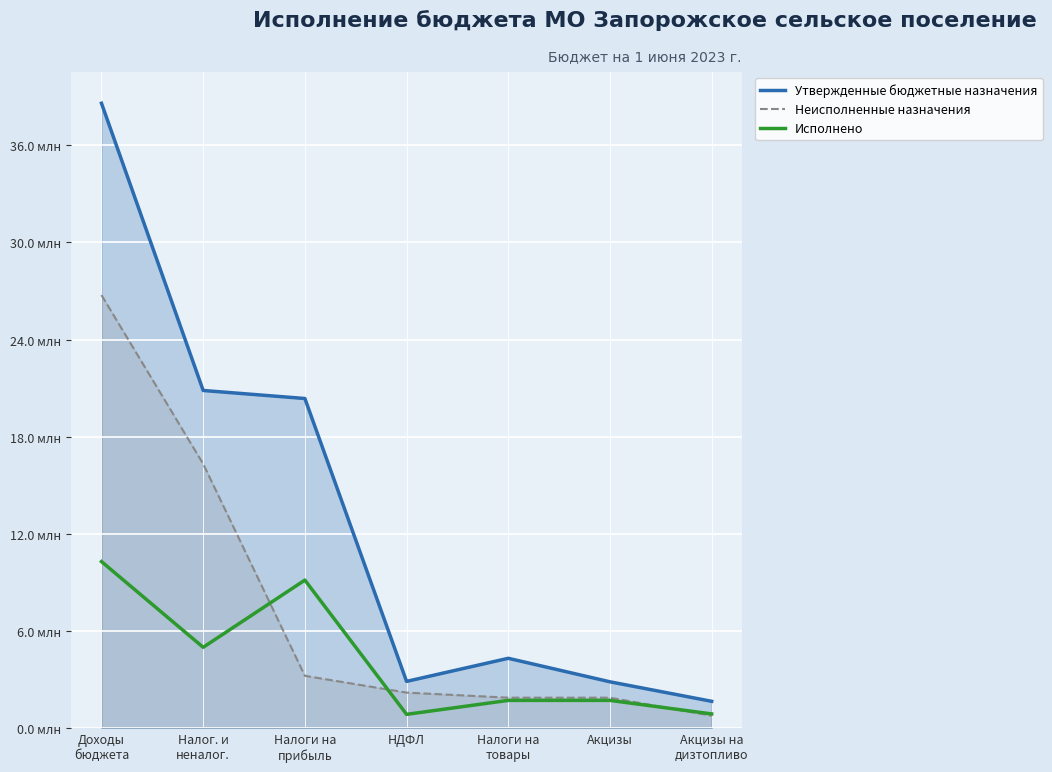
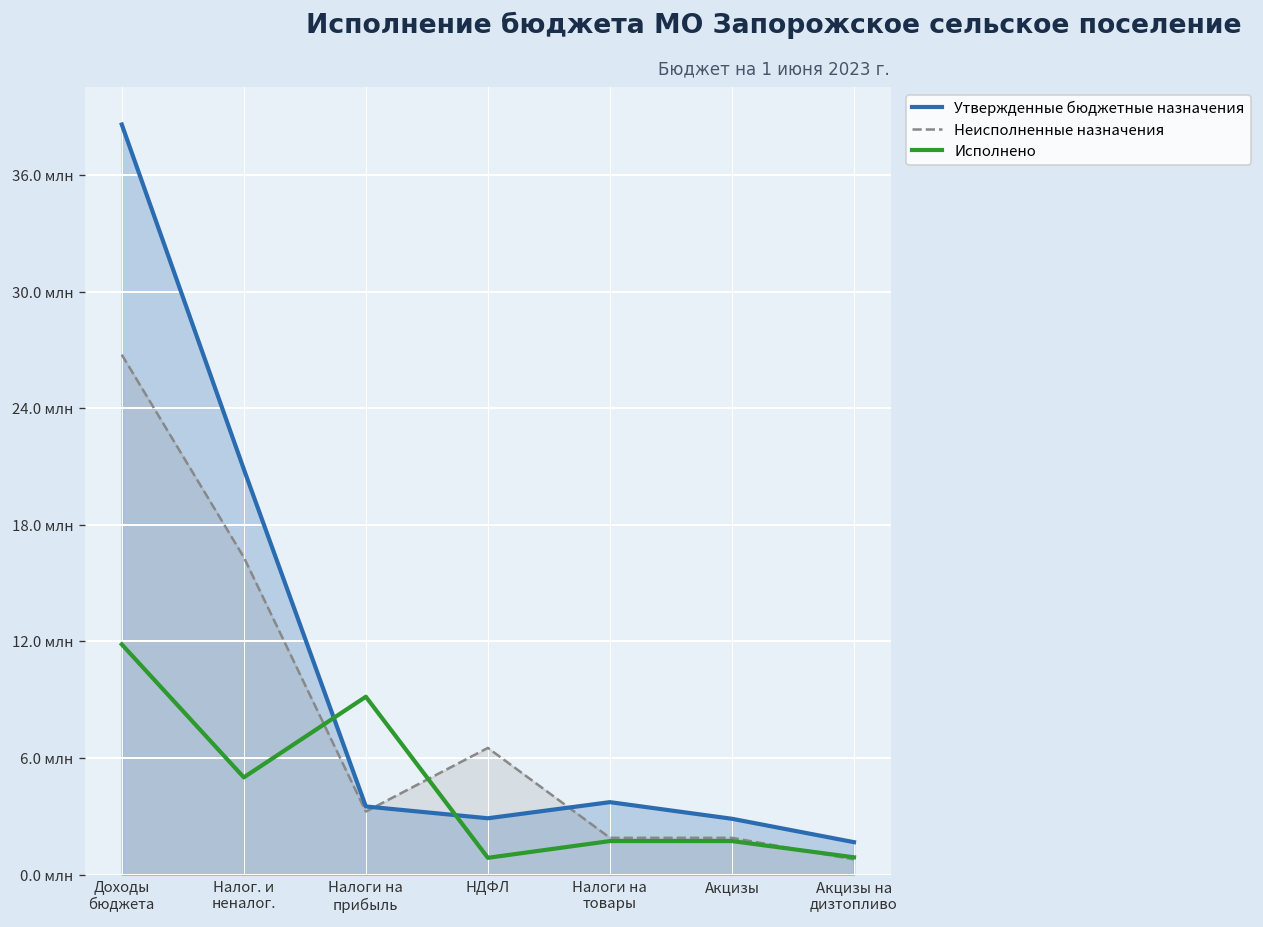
Исполнено, Доходы бюджета: 10.3 млн -> 11.8 млн
Утвержденные бюджетные назначения, Налоги на прибыль: 20.4 млн -> 3.5 млн
Неисполненные назначения, НДФЛ: 2.2 млн -> 6.5 млн
Утвержденные бюджетные назначения, Налоги на товары: 4.3 млн -> 3.7 млн
